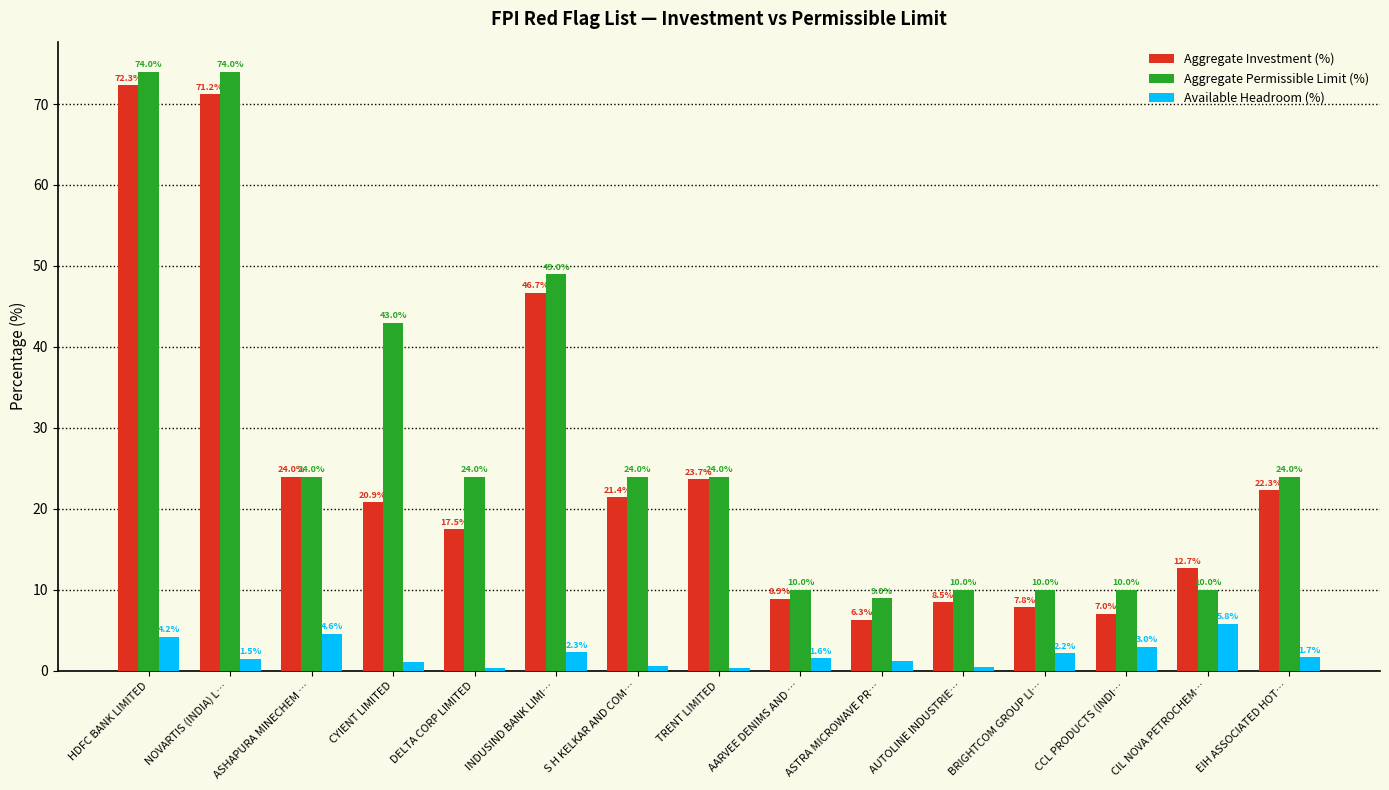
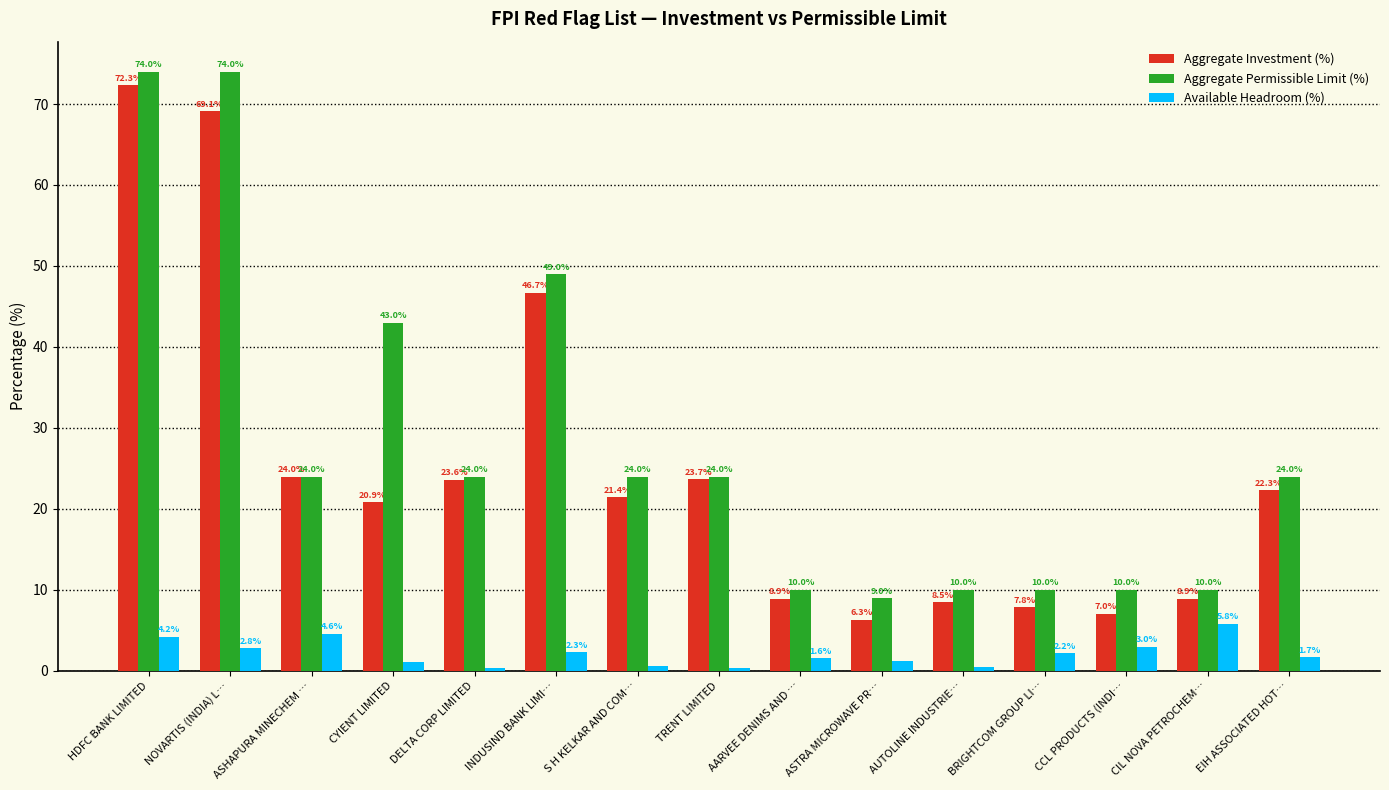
Aggregate Investment (%), NOVARTIS (INDIA) L…: 71.2% -> 69.1%
Available Headroom (%), NOVARTIS (INDIA) L…: 1.5% -> 2.8%
Aggregate Investment (%), DELTA CORP LIMITED: 17.5% -> 23.6%
Aggregate Investment (%), CIL NOVA PETROCHEM…: 12.7% -> 8.9%
